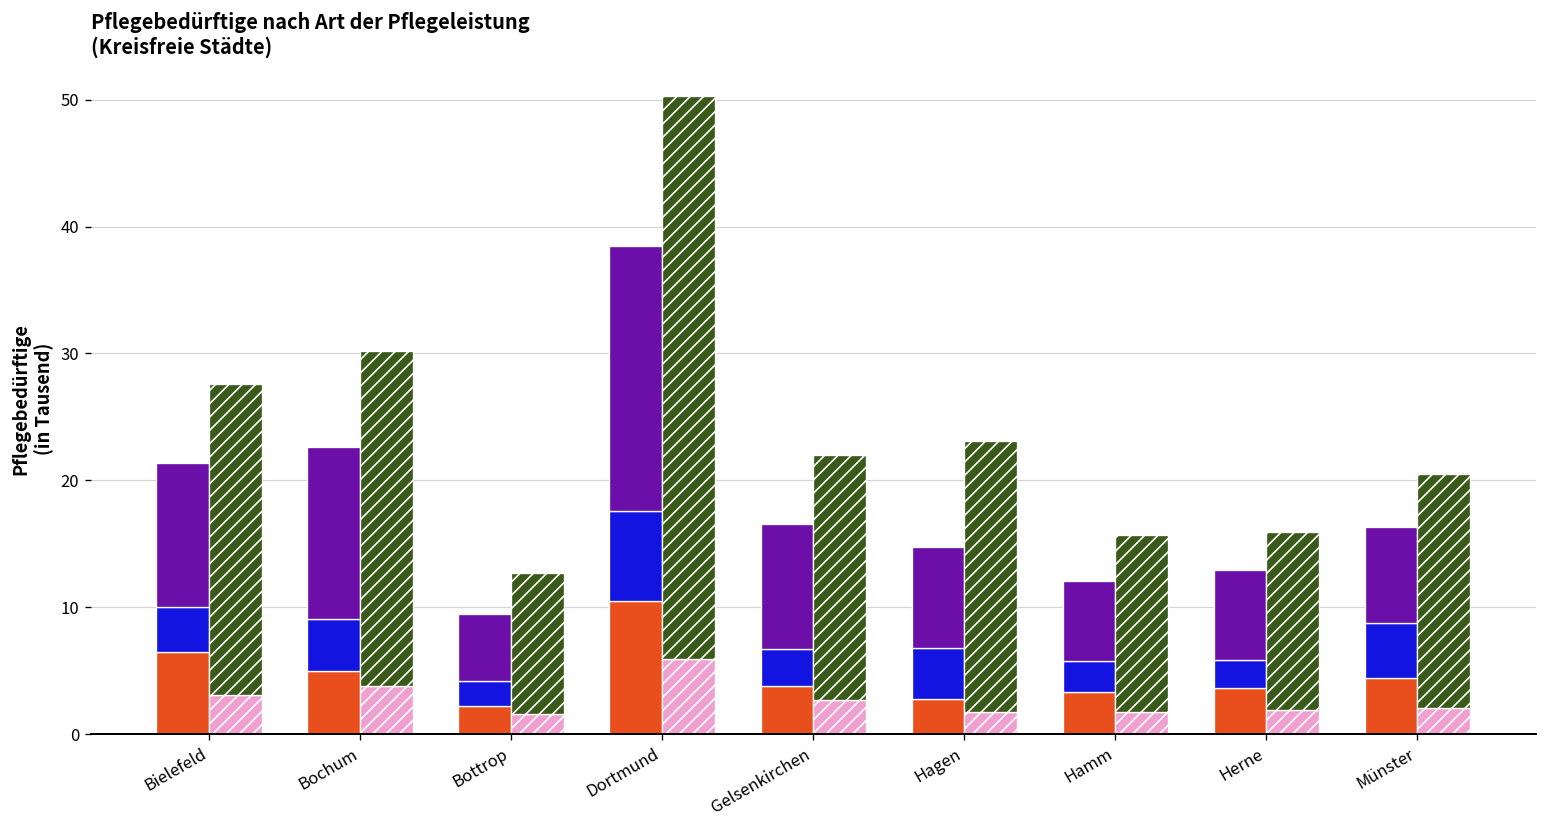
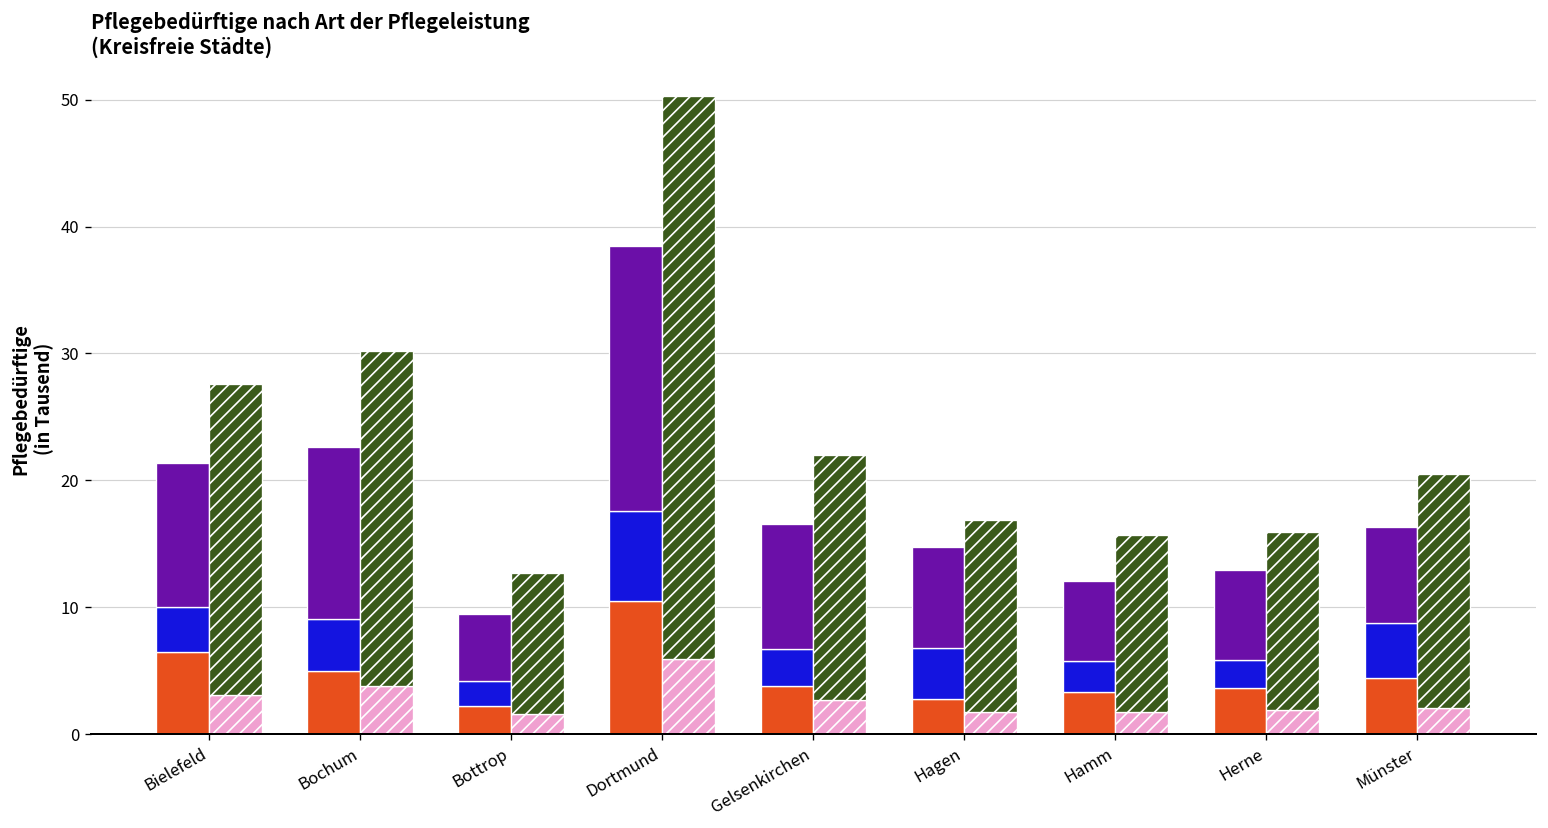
Insgesamt, Hagen: 21.3 -> 15.1
